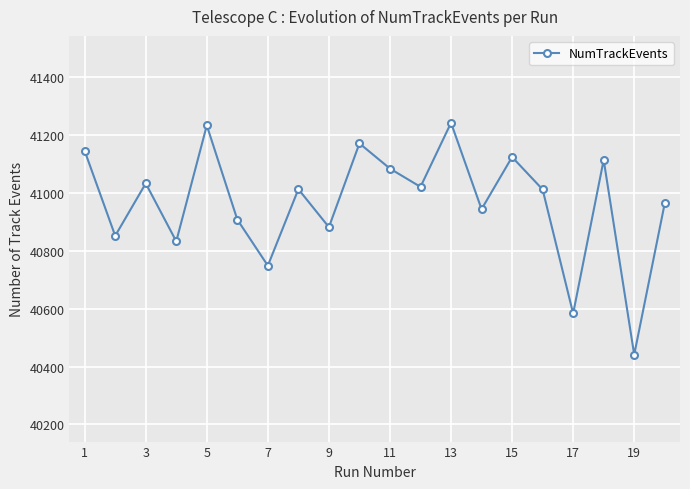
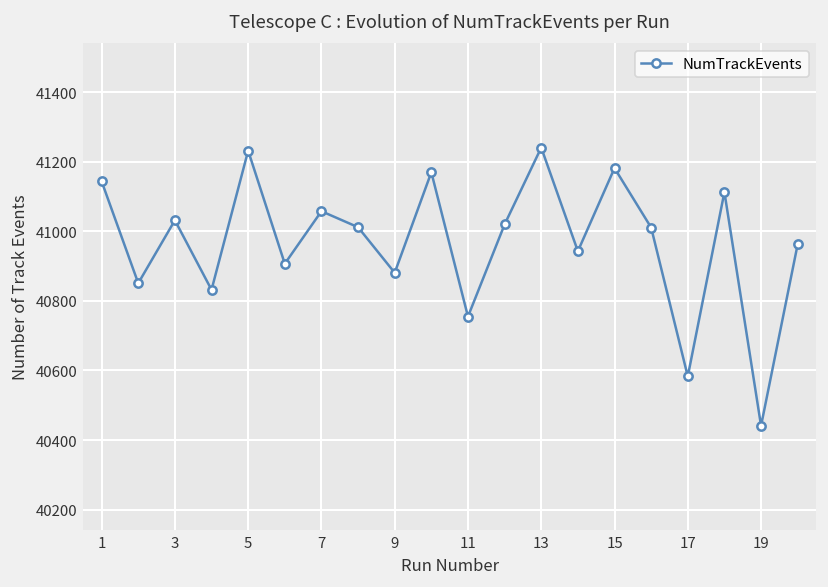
7: 40750 -> 41060
11: 41080 -> 40760
15: 41120 -> 41180
